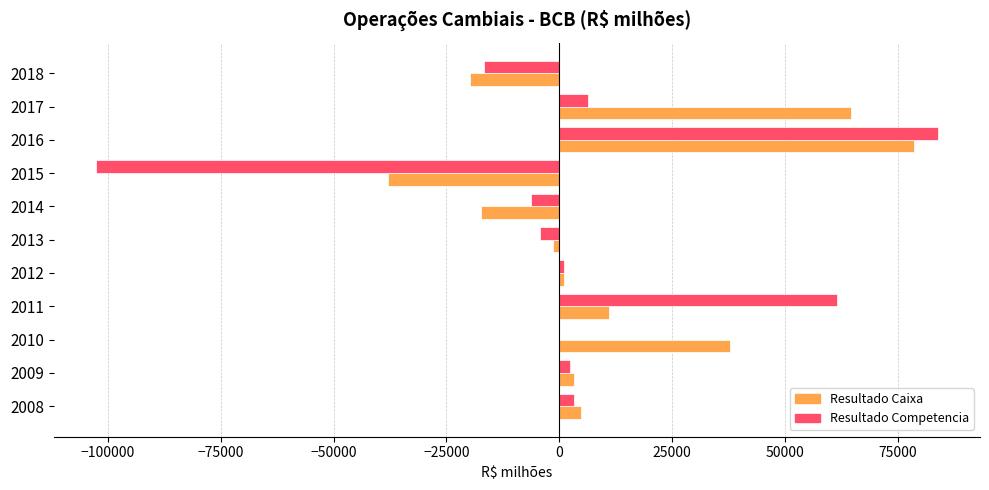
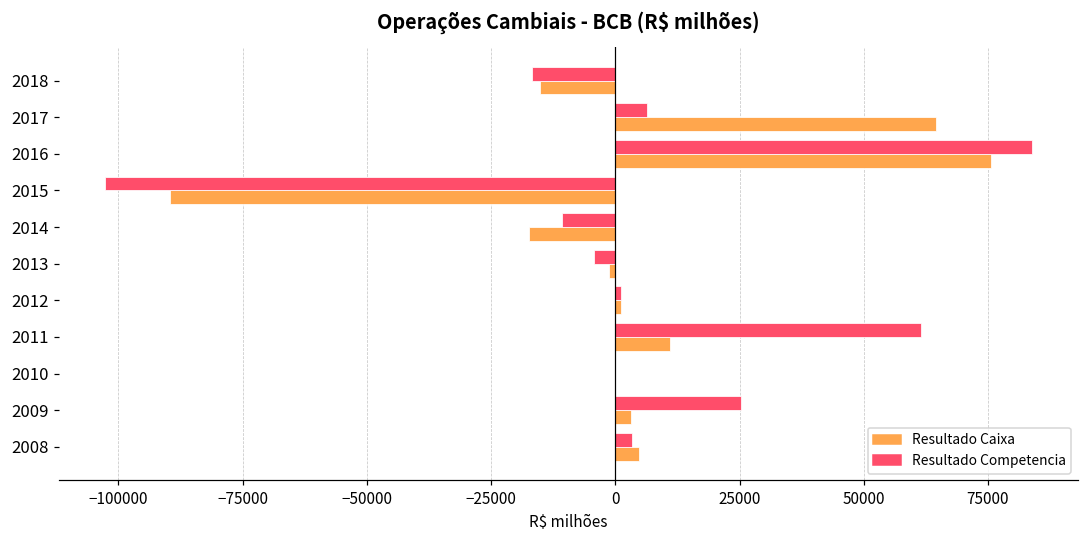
Resultado Caixa, 2018: -20000 -> -15000
Resultado Caixa, 2016: 78000 -> 76000
Resultado Caixa, 2015: -38000 -> -90000
Resultado Competencia, 2014: -6000 -> -11000
Resultado Caixa, 2010: 38000 -> 0
Resultado Competencia, 2009: 2000 -> 25000
